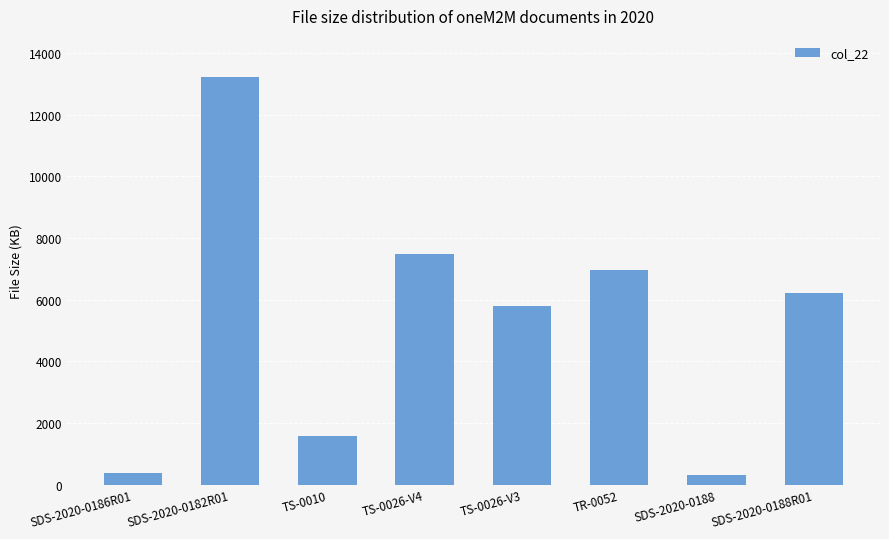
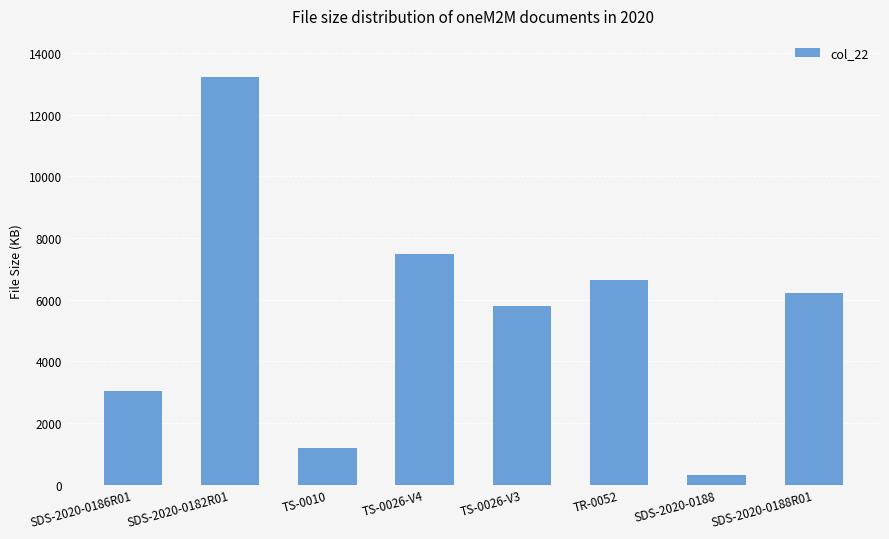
SDS-2020-0186R01: 400 -> 3000
TS-0010: 1600 -> 1200
TR-0052: 7000 -> 6700
